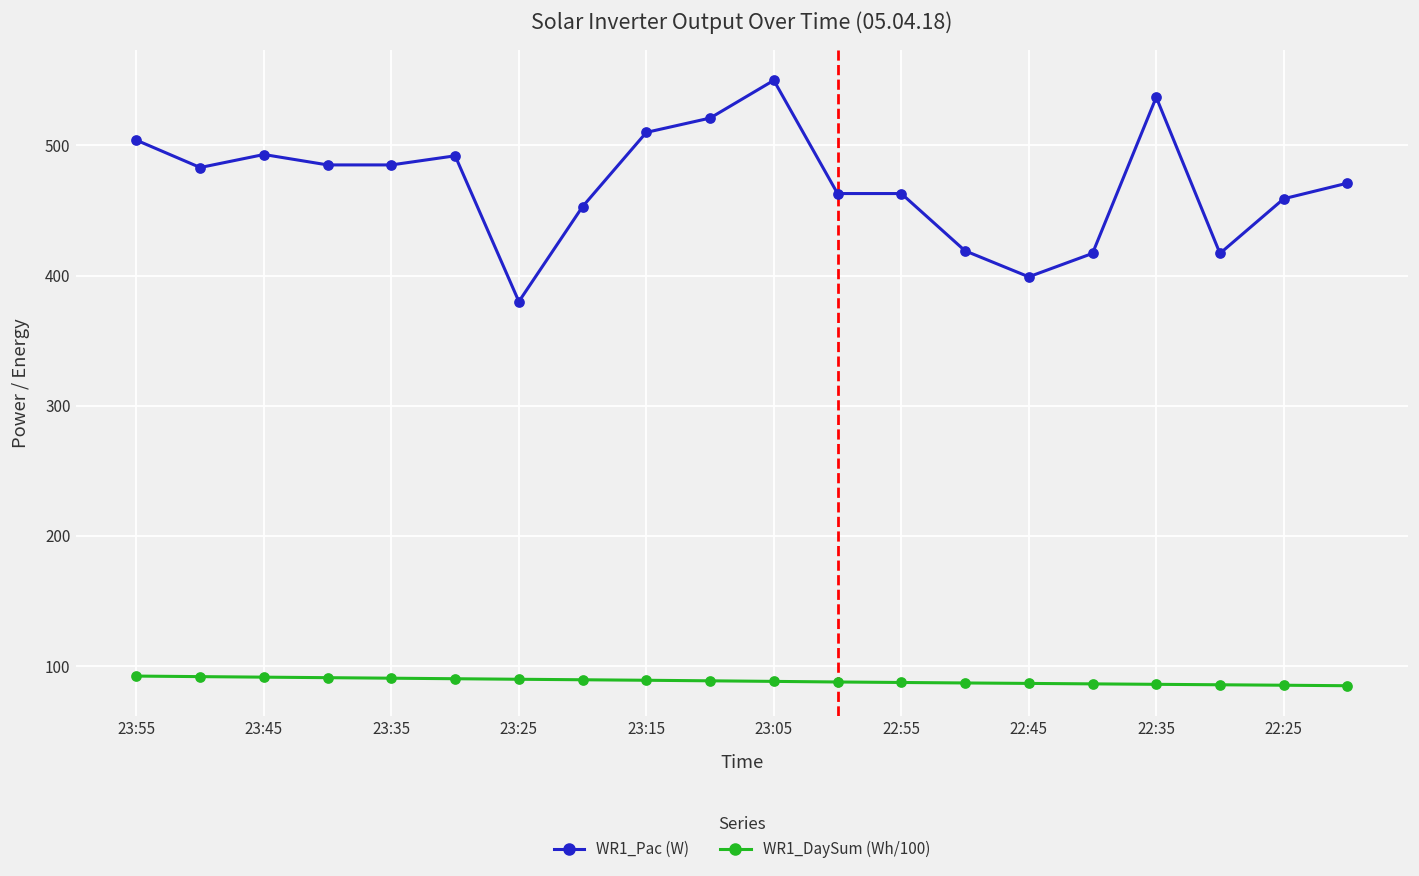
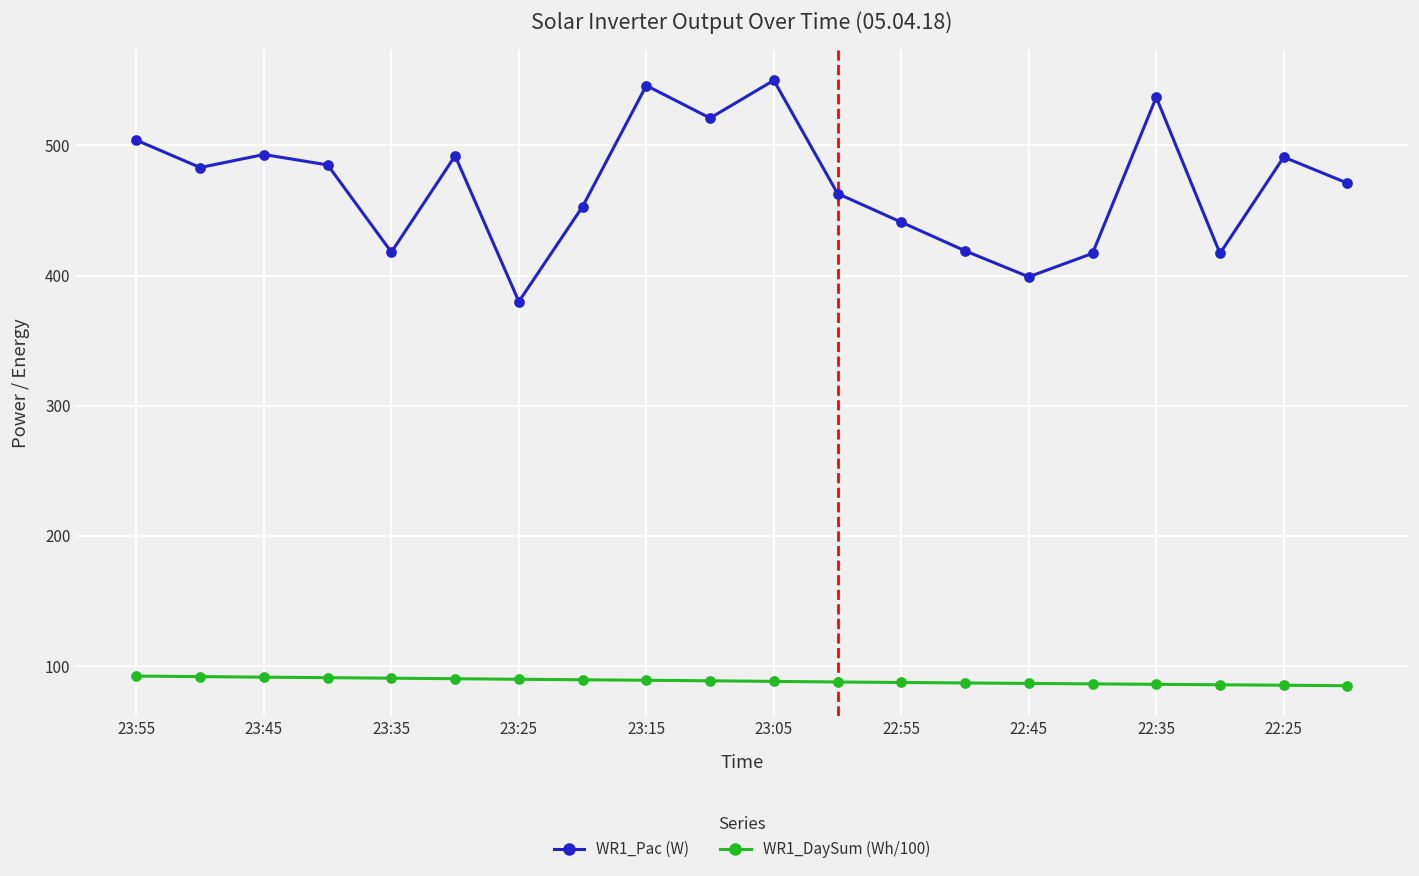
WR1_Pac (W), 23:35: 485 -> 418
WR1_Pac (W), 23:15: 510 -> 546
WR1_Pac (W), 22:55: 463 -> 441
WR1_Pac (W), 22:25: 459 -> 491
